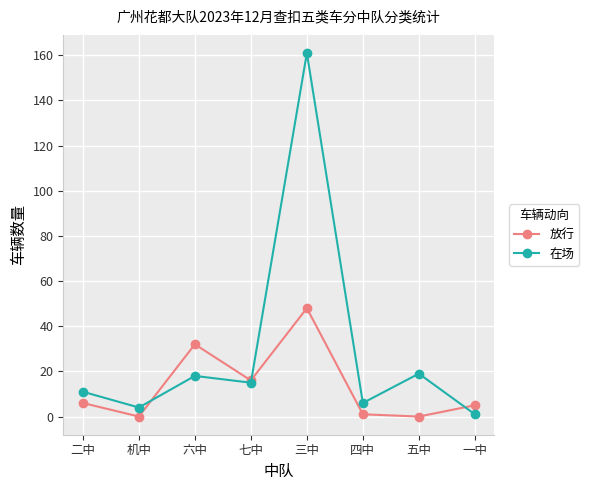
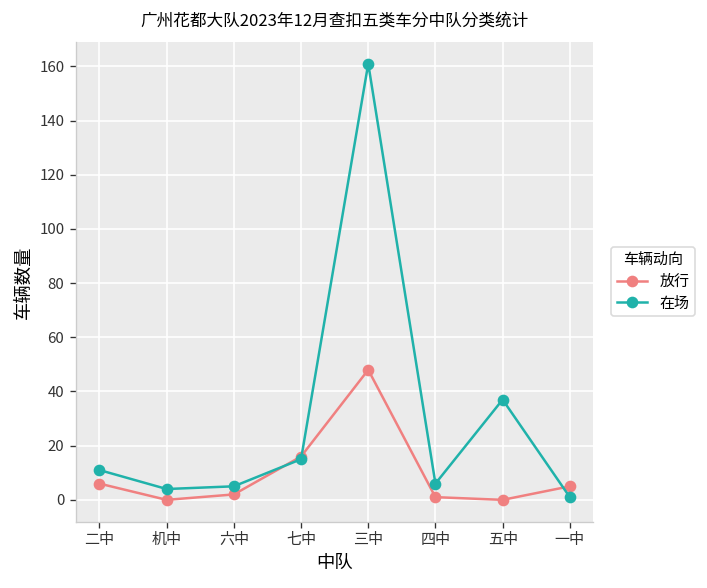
放行, 六中: 32 -> 2
在场, 六中: 18 -> 5
在场, 五中: 19 -> 37
